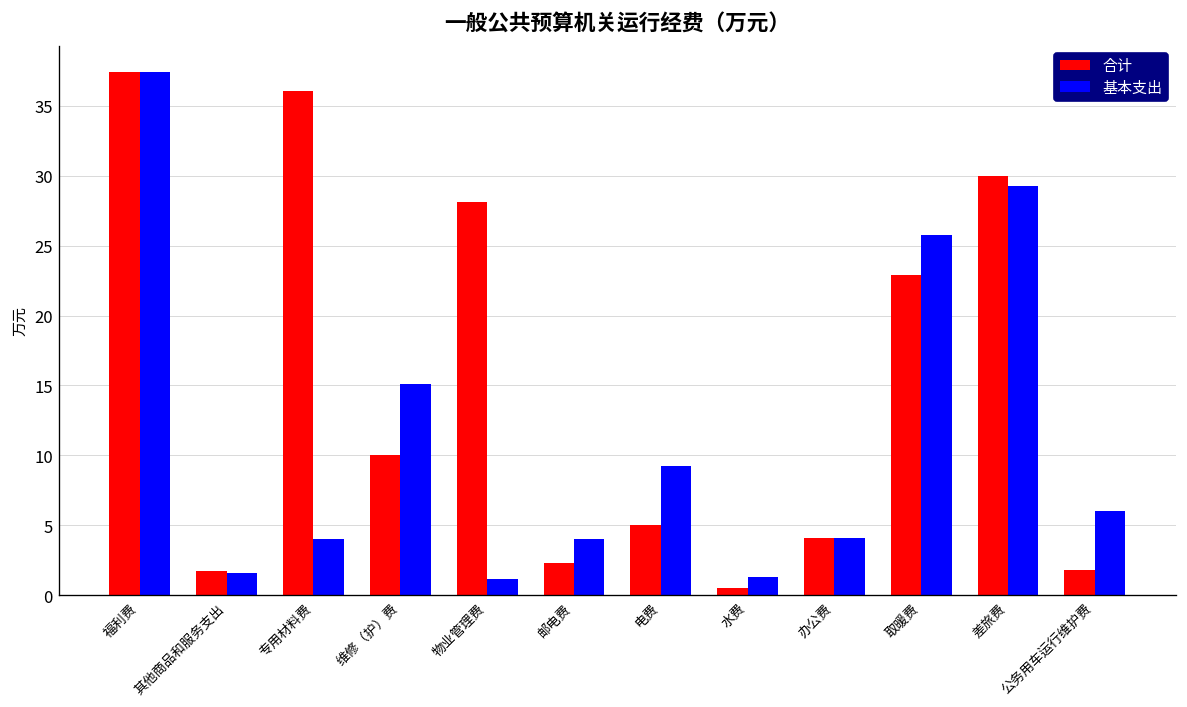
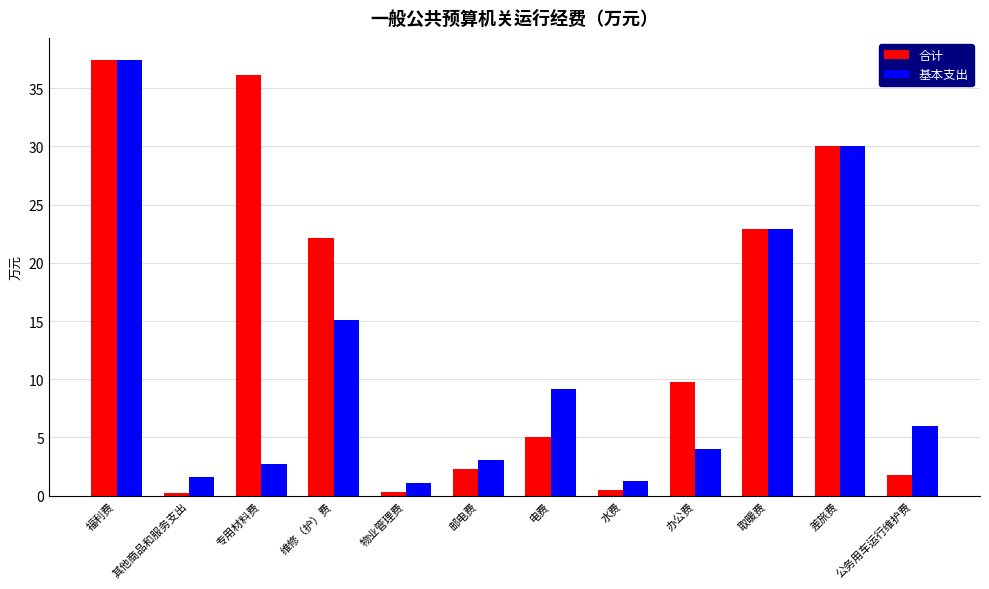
合计, 其他商品和服务支出: 1.7 -> 0.2
基本支出, 专用材料费: 4.0 -> 2.7
合计, 维修（护）费: 10.0 -> 22.1
合计, 物业管理费: 28.1 -> 0.4
基本支出, 邮电费: 4.0 -> 3.1
合计, 办公费: 4.1 -> 9.8
基本支出, 取暖费: 25.8 -> 22.9
基本支出, 差旅费: 29.3 -> 30.0
